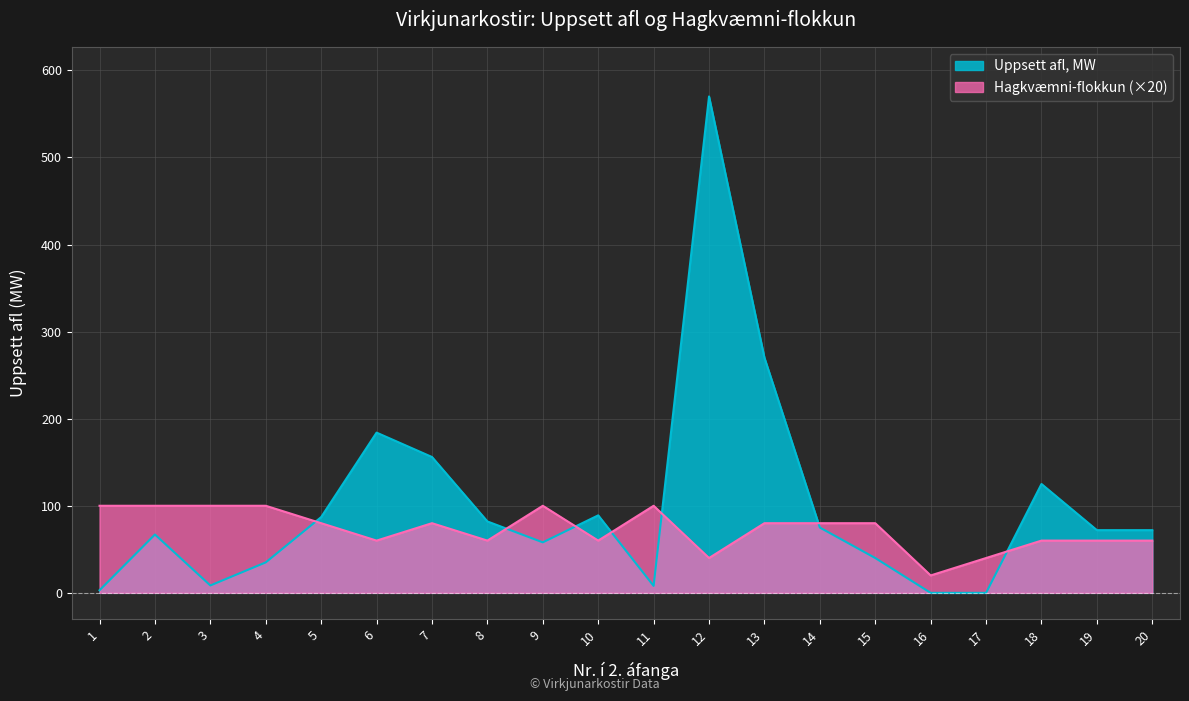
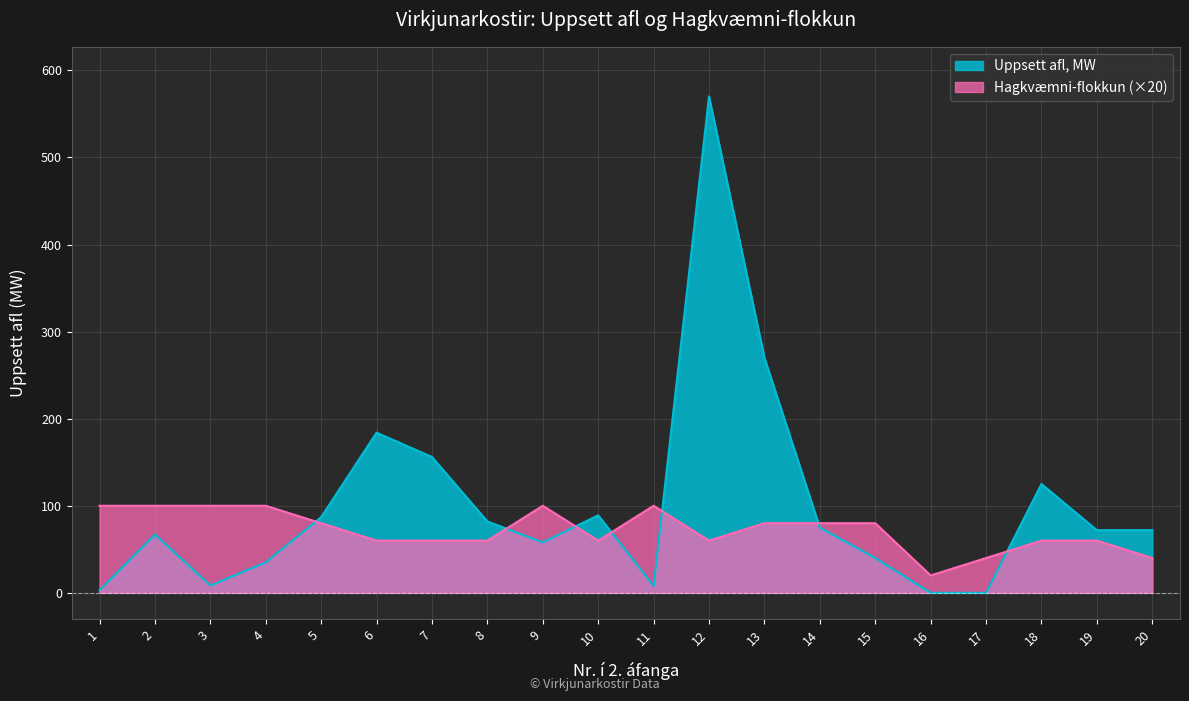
Hagkvæmni-flokkun (×20), 7: 80 -> 60
Hagkvæmni-flokkun (×20), 12: 40 -> 60
Hagkvæmni-flokkun (×20), 20: 60 -> 40
